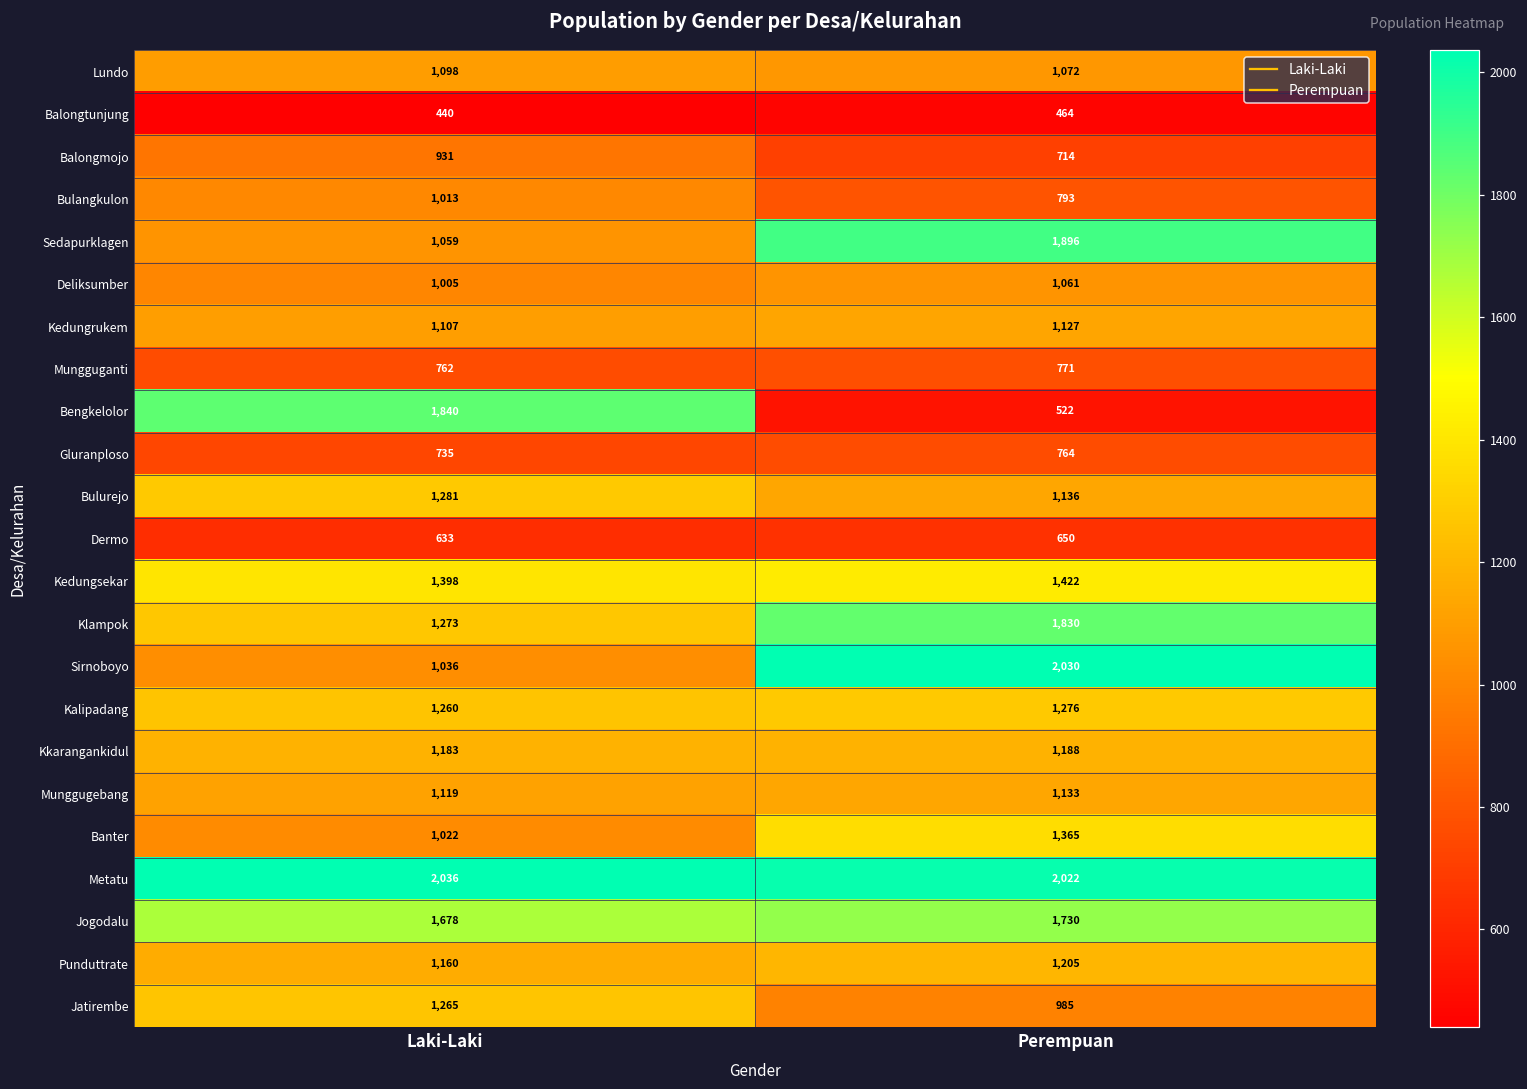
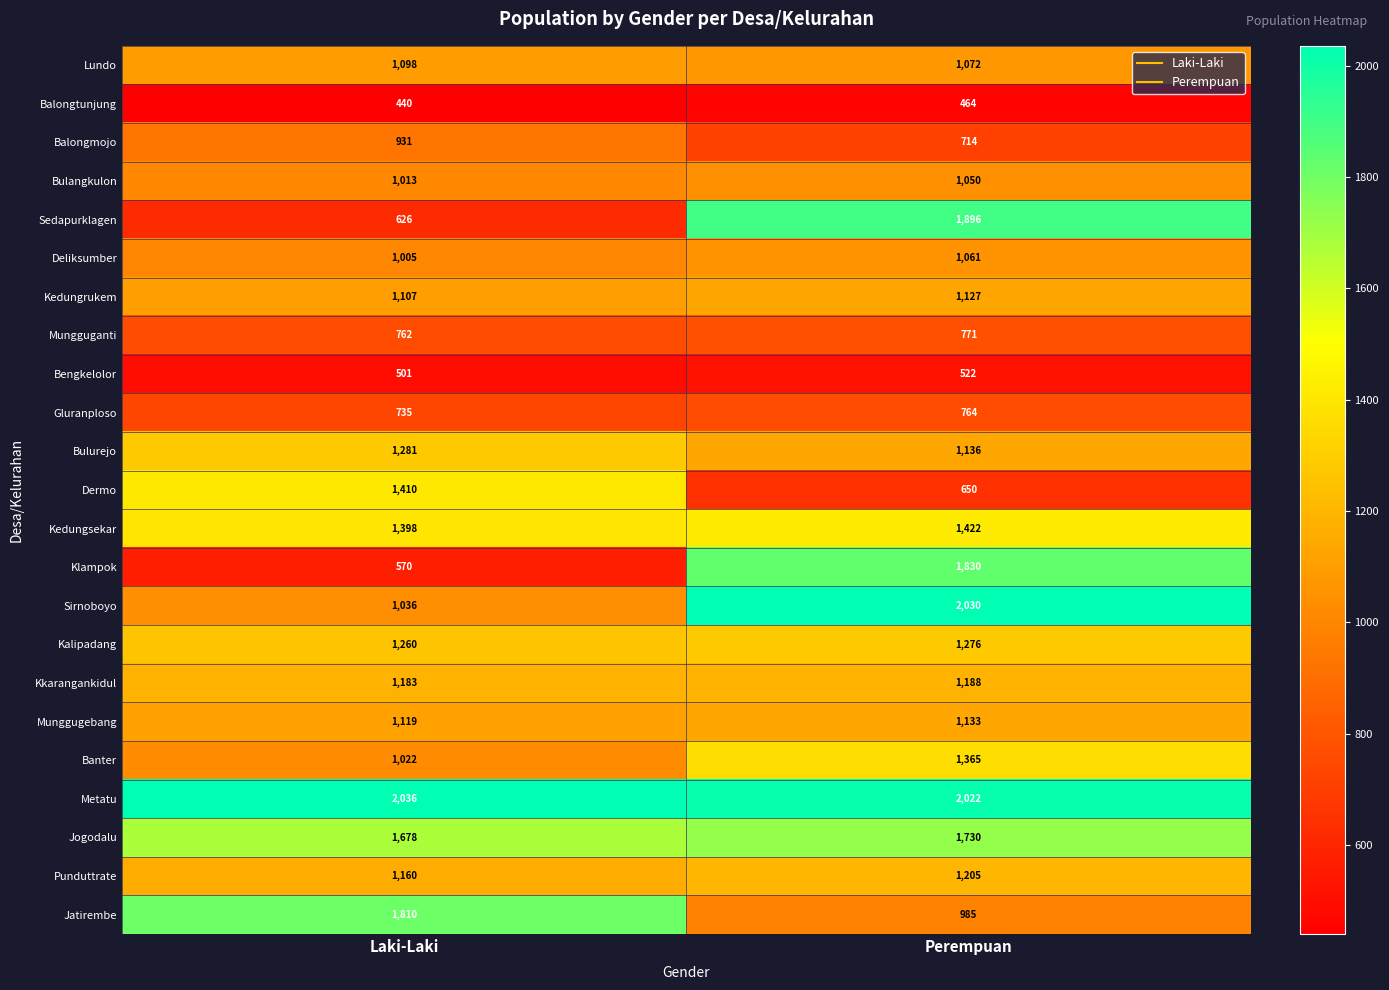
Bulangkulon, Perempuan: 793 -> 1,050
Sedapurklagen, Laki-Laki: 1,059 -> 626
Bengkelolor, Laki-Laki: 1,840 -> 501
Dermo, Laki-Laki: 633 -> 1,410
Klampok, Laki-Laki: 1,273 -> 570
Jatirembe, Laki-Laki: 1,265 -> 1,810
